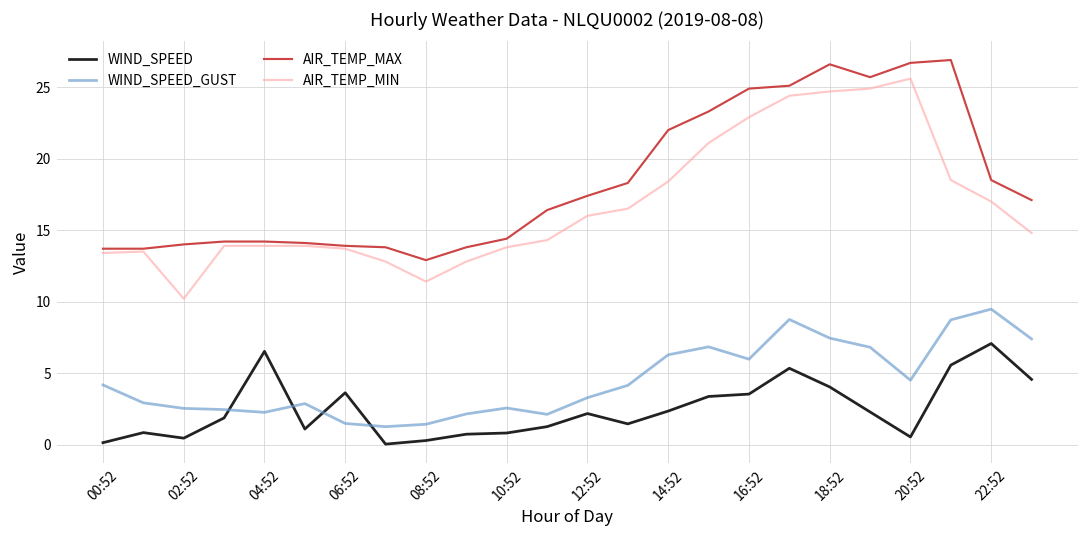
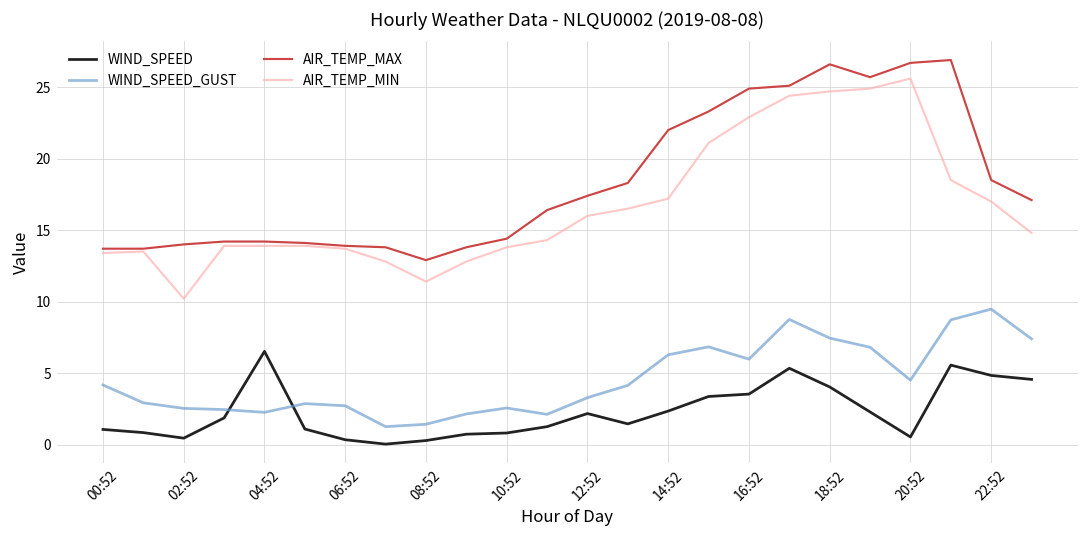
WIND_SPEED, 00:52: 0.1 -> 1.1
WIND_SPEED, 06:52: 3.6 -> 0.3
WIND_SPEED_GUST, 06:52: 1.5 -> 2.7
AIR_TEMP_MIN, 14:52: 18.4 -> 17.2
WIND_SPEED, 22:52: 7.1 -> 4.8
